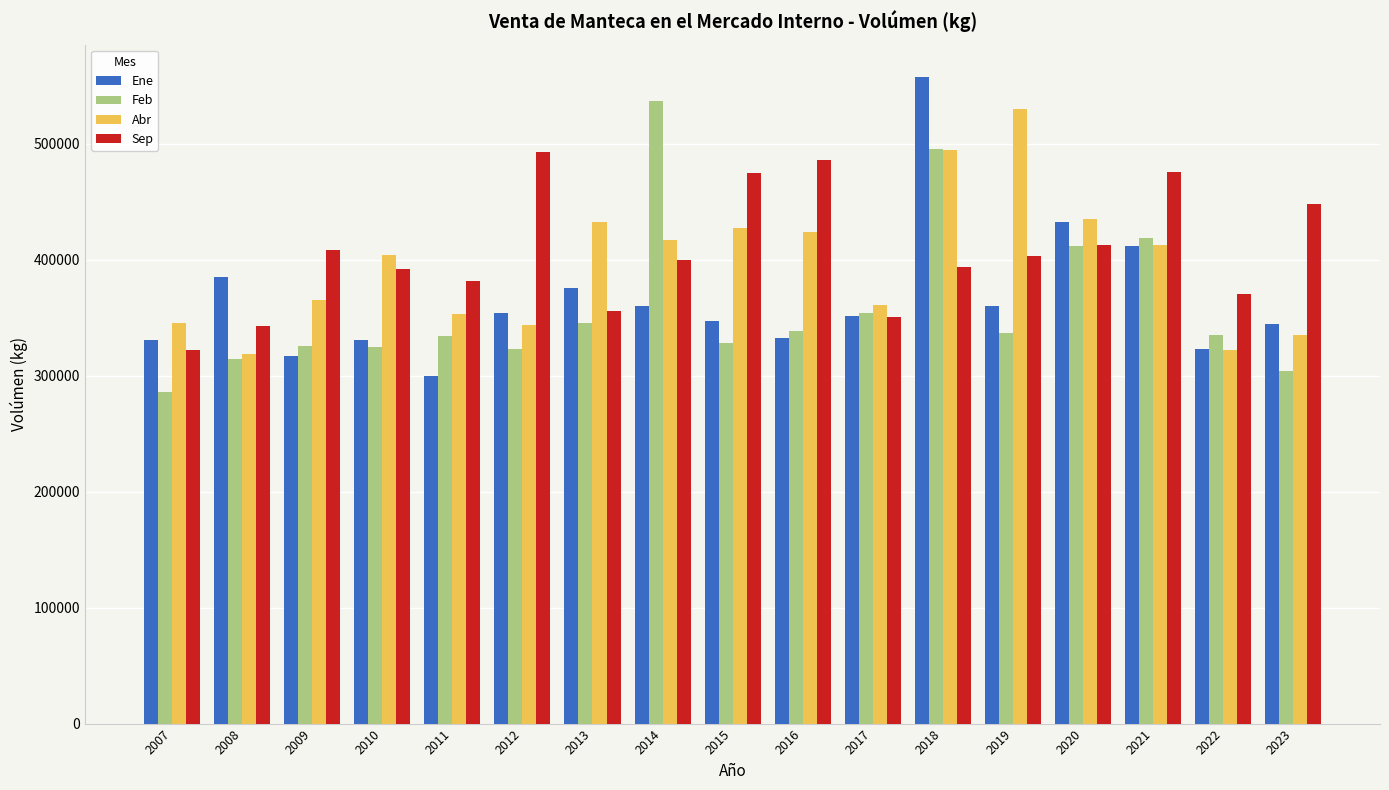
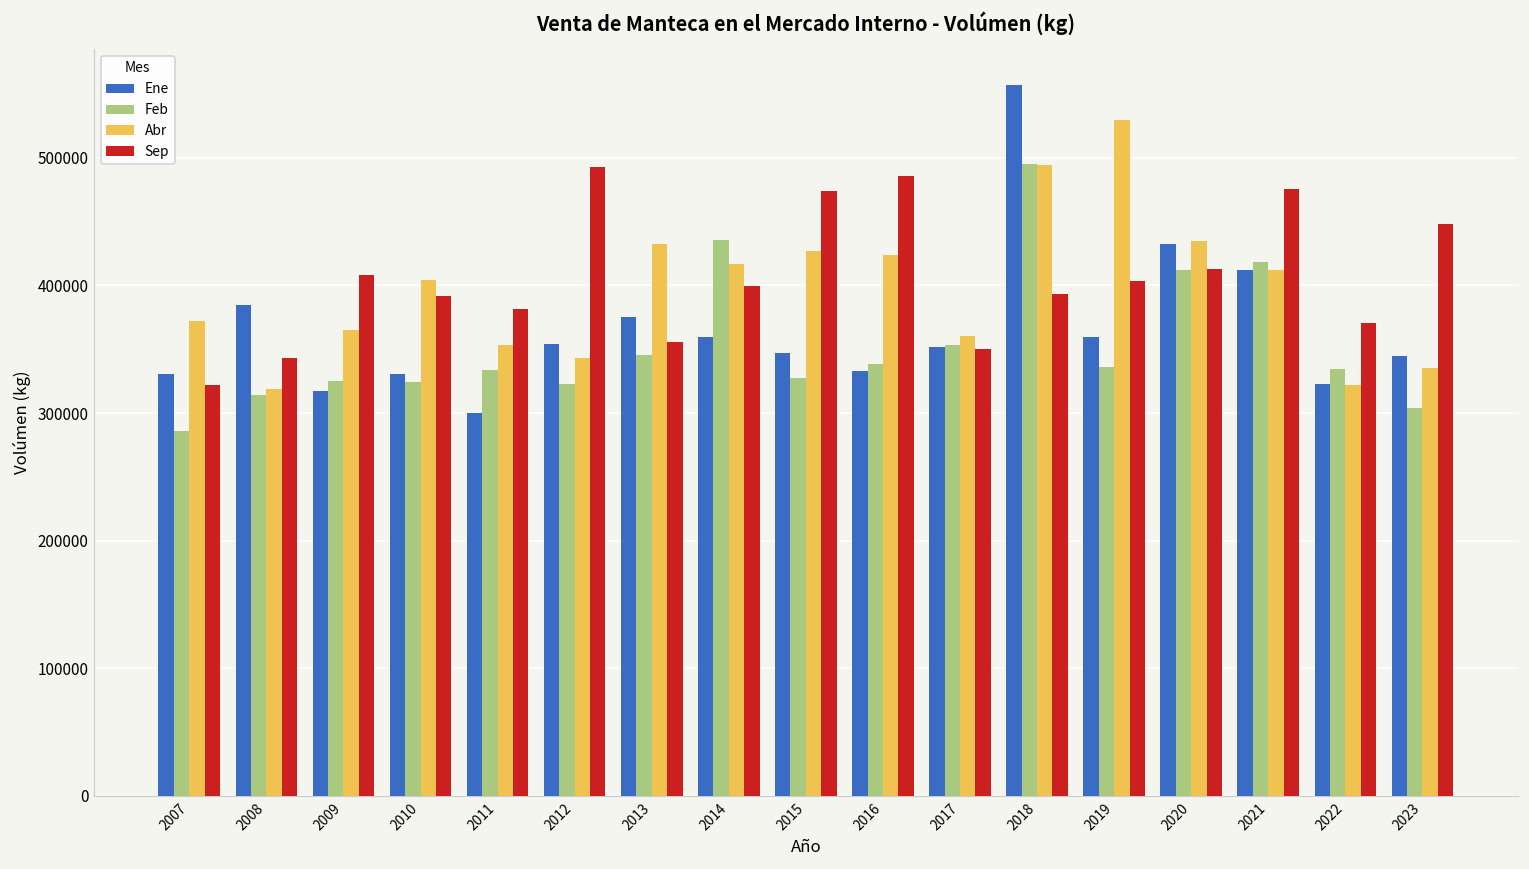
Abr, 2007: 345000 -> 373000
Feb, 2014: 536000 -> 436000
